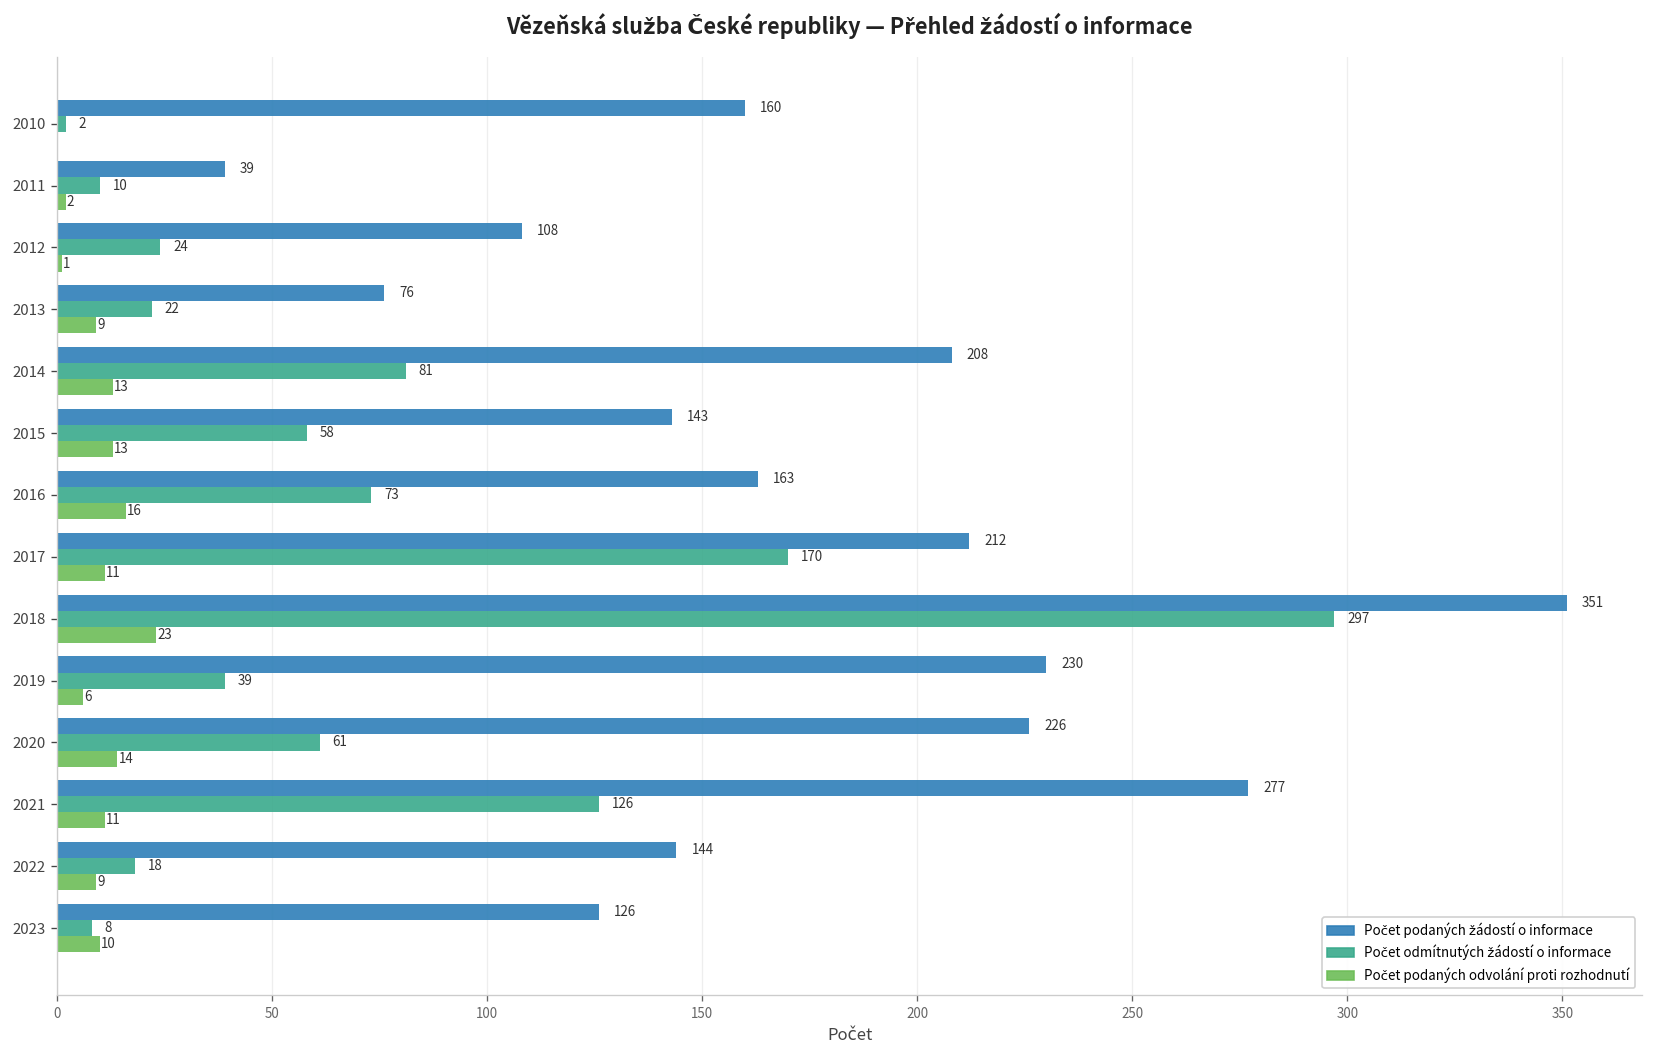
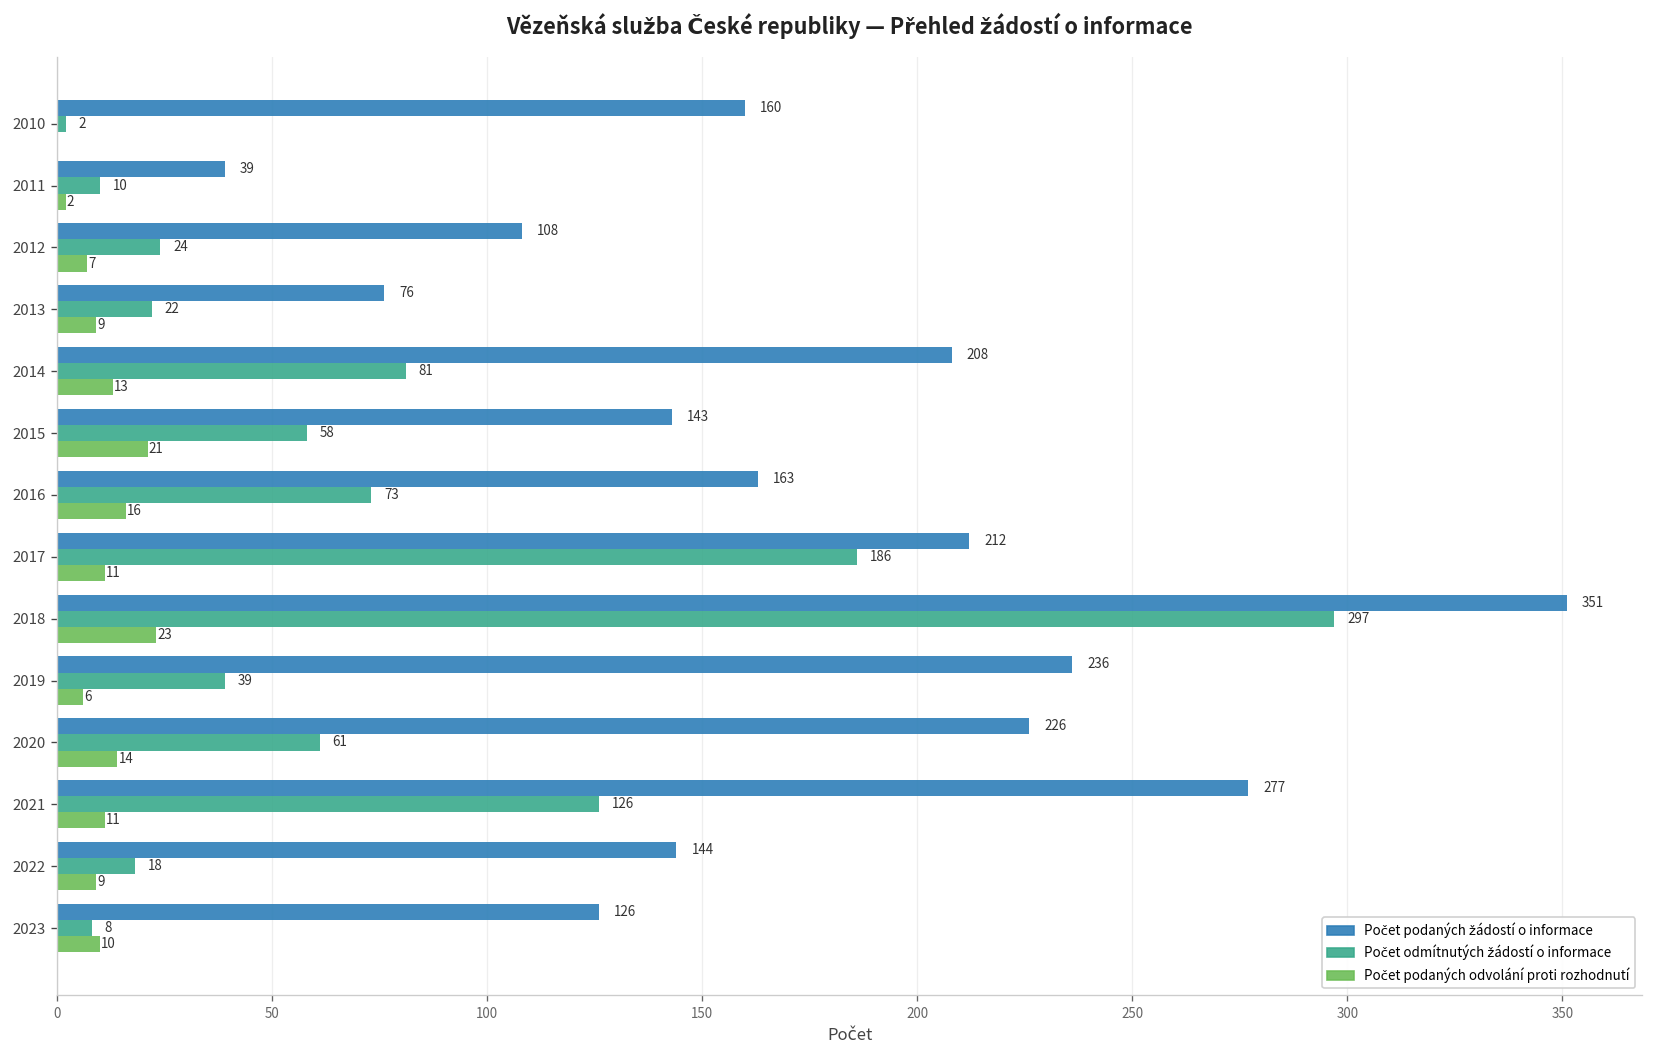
Počet podaných odvolání proti rozhodnutí, 2012: 1 -> 7
Počet podaných odvolání proti rozhodnutí, 2015: 13 -> 21
Počet odmítnutých žádostí o informace, 2017: 170 -> 186
Počet podaných žádostí o informace, 2019: 230 -> 236
